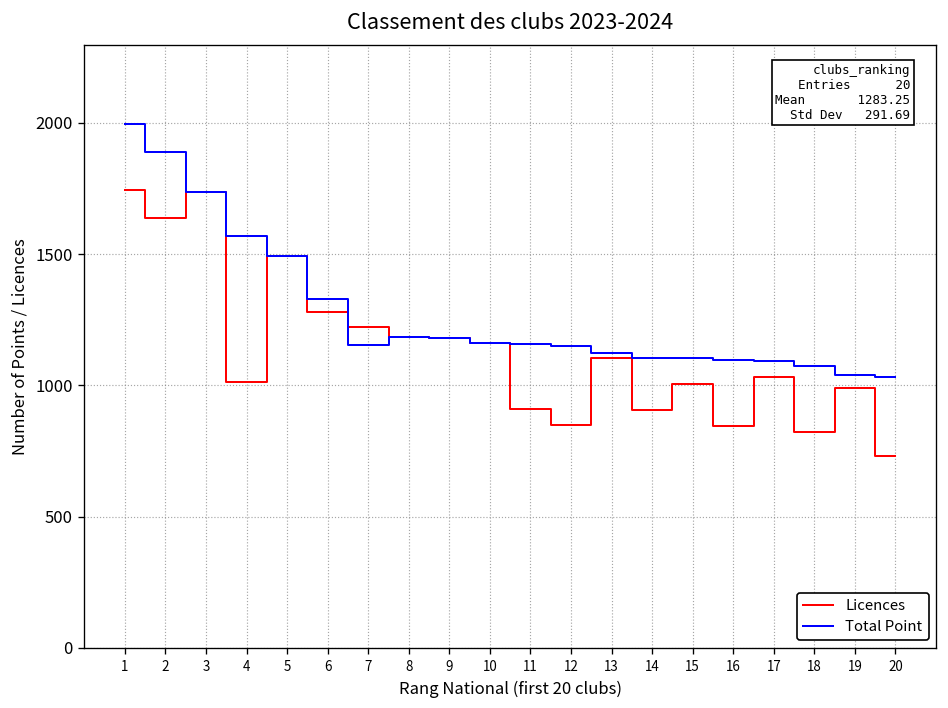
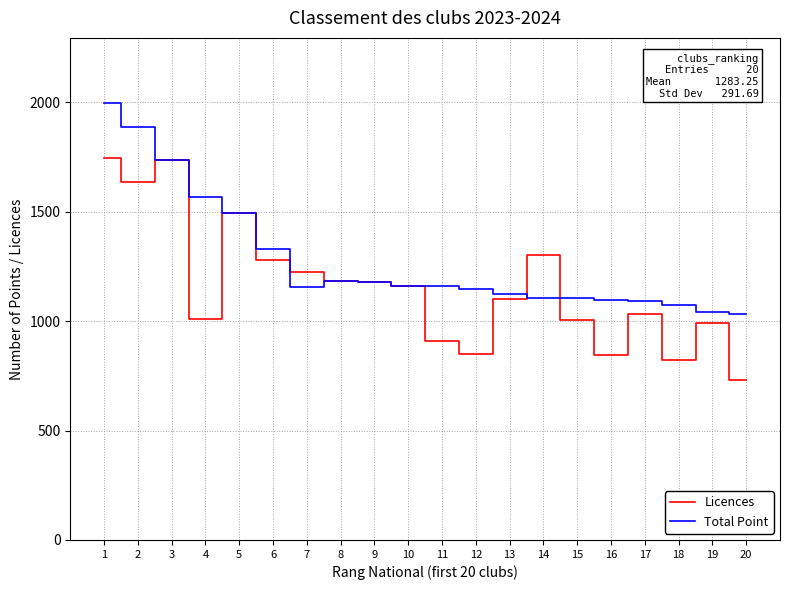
Licences, 14: 910 -> 1300
